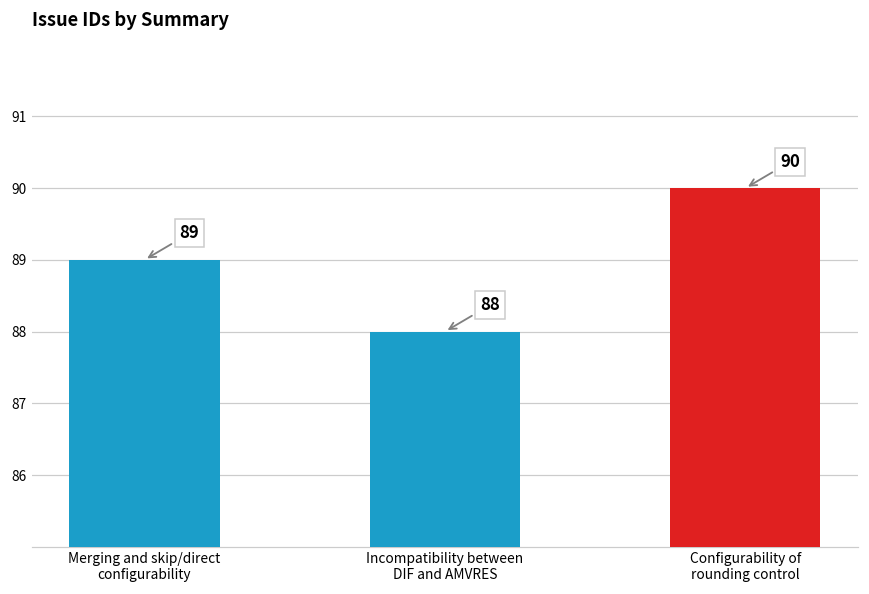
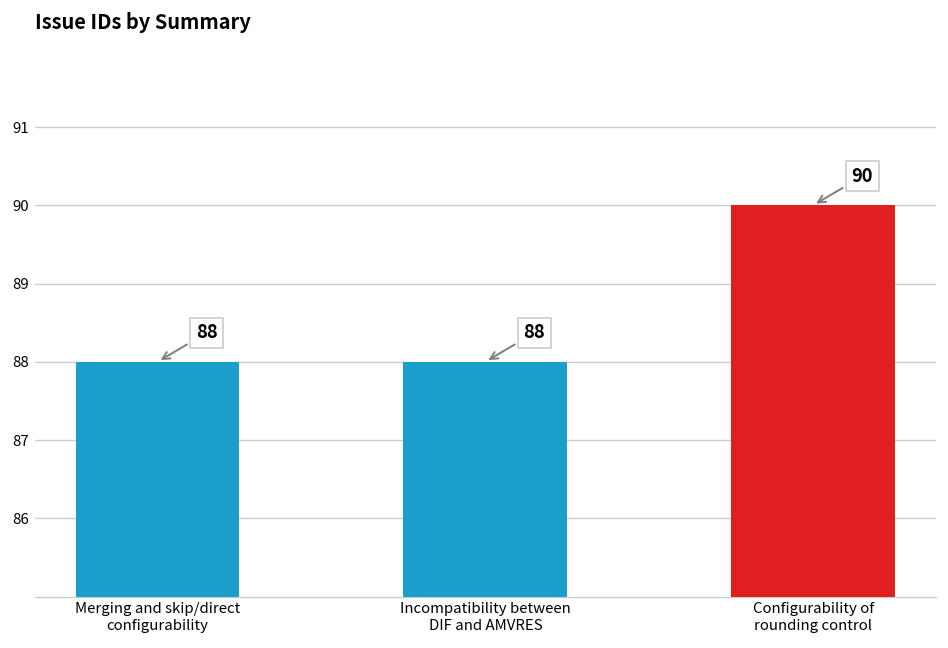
Merging and skip/direct configurability: 89 -> 88
